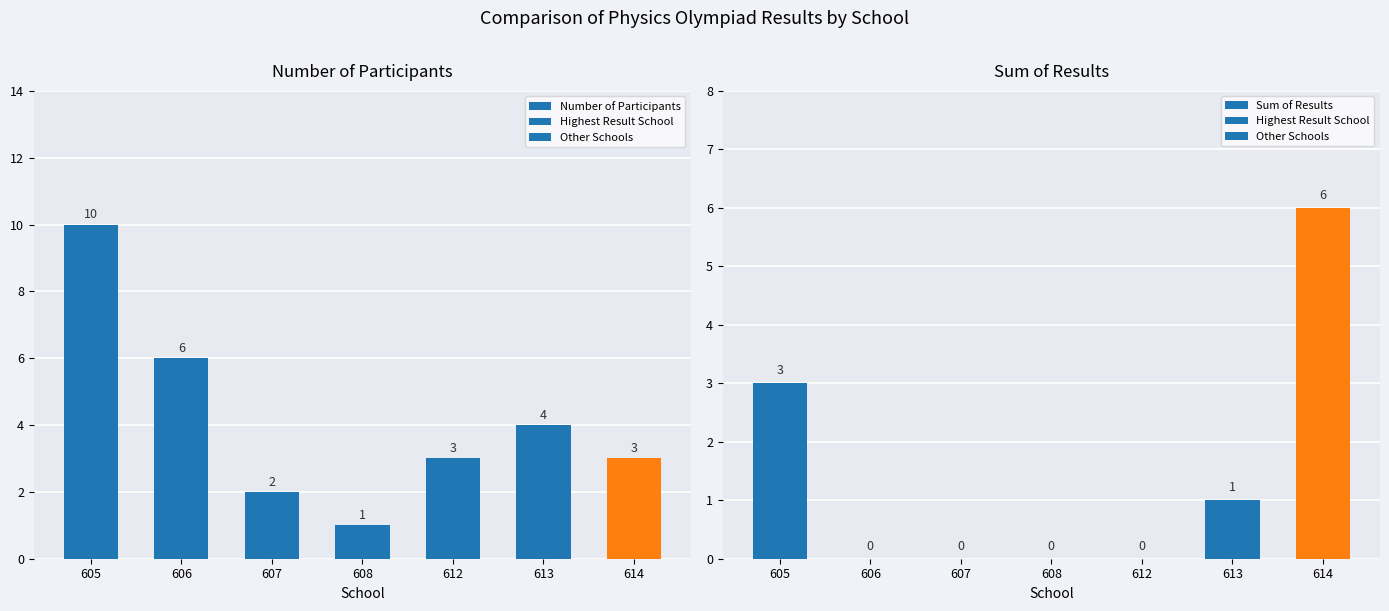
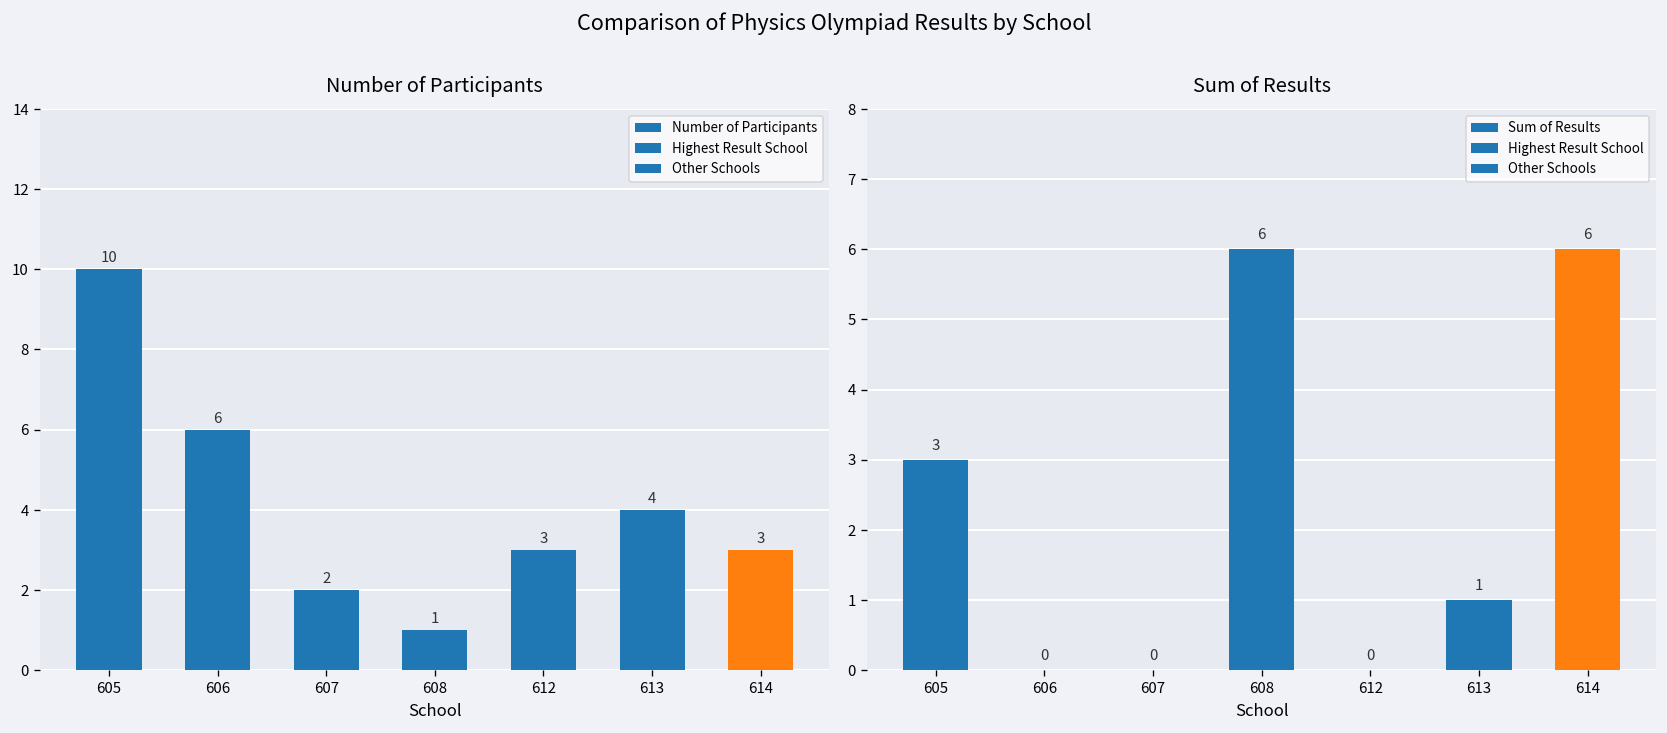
Sum of Results, 608: 0 -> 6
